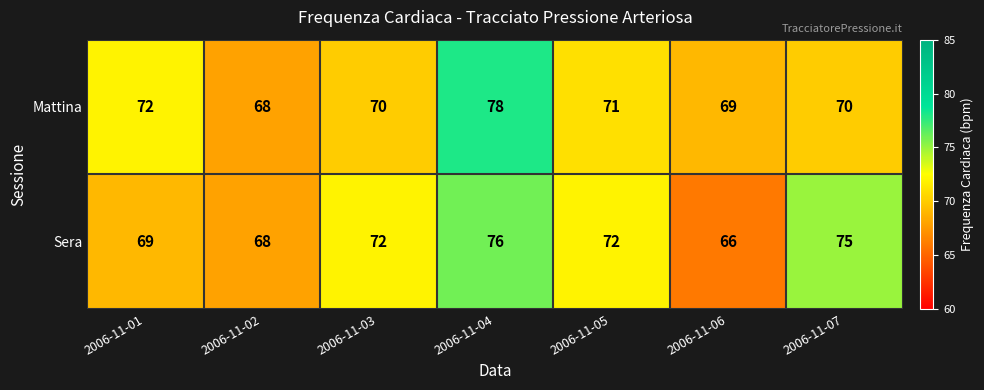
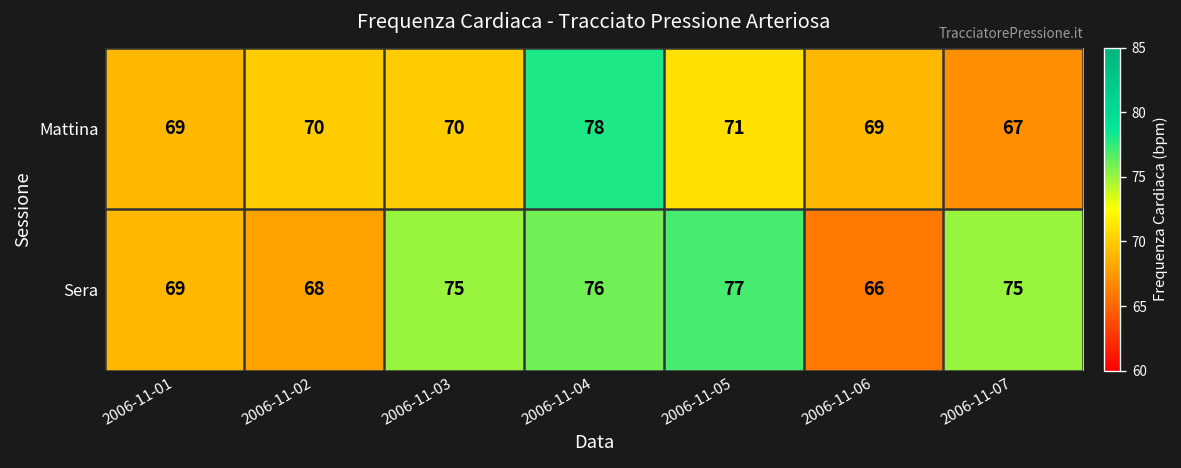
Mattina, 2006-11-01: 72 -> 69
Mattina, 2006-11-02: 68 -> 70
Mattina, 2006-11-07: 70 -> 67
Sera, 2006-11-03: 72 -> 75
Sera, 2006-11-05: 72 -> 77
